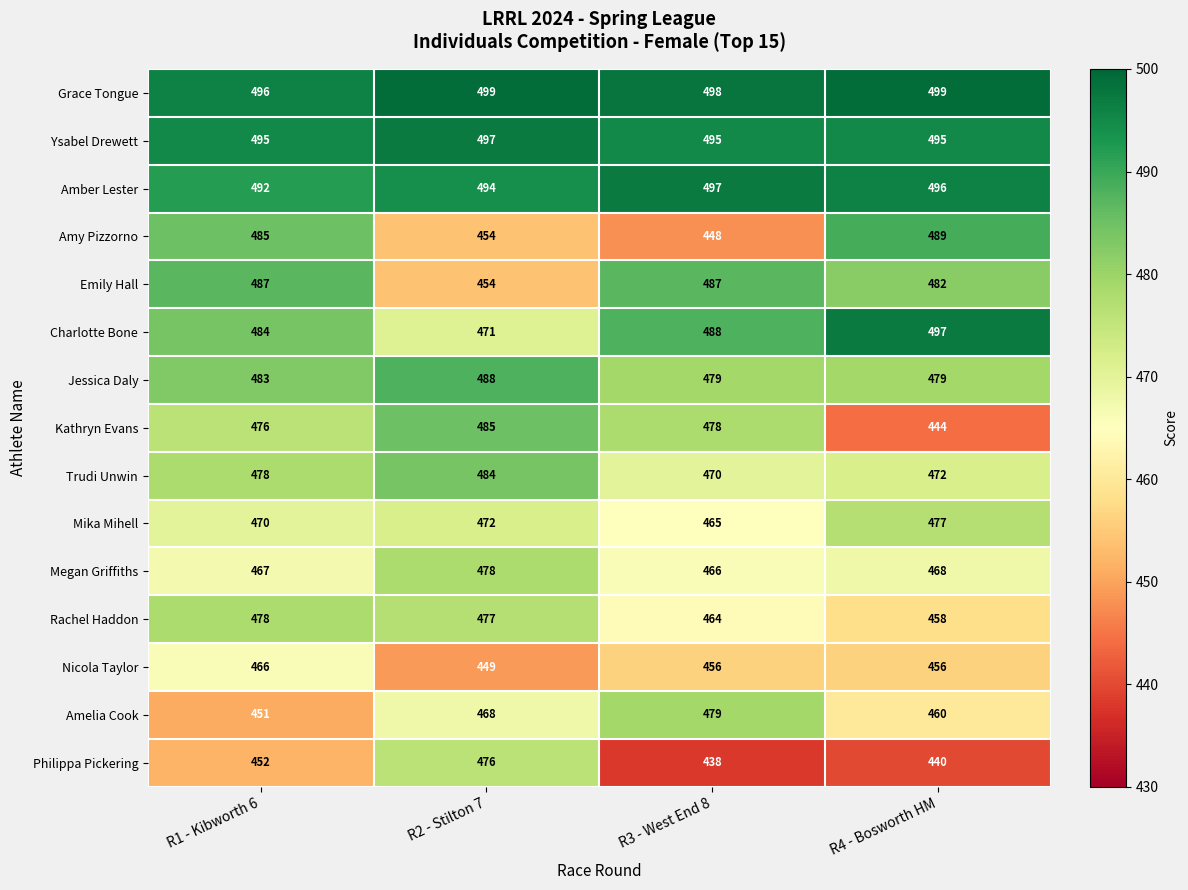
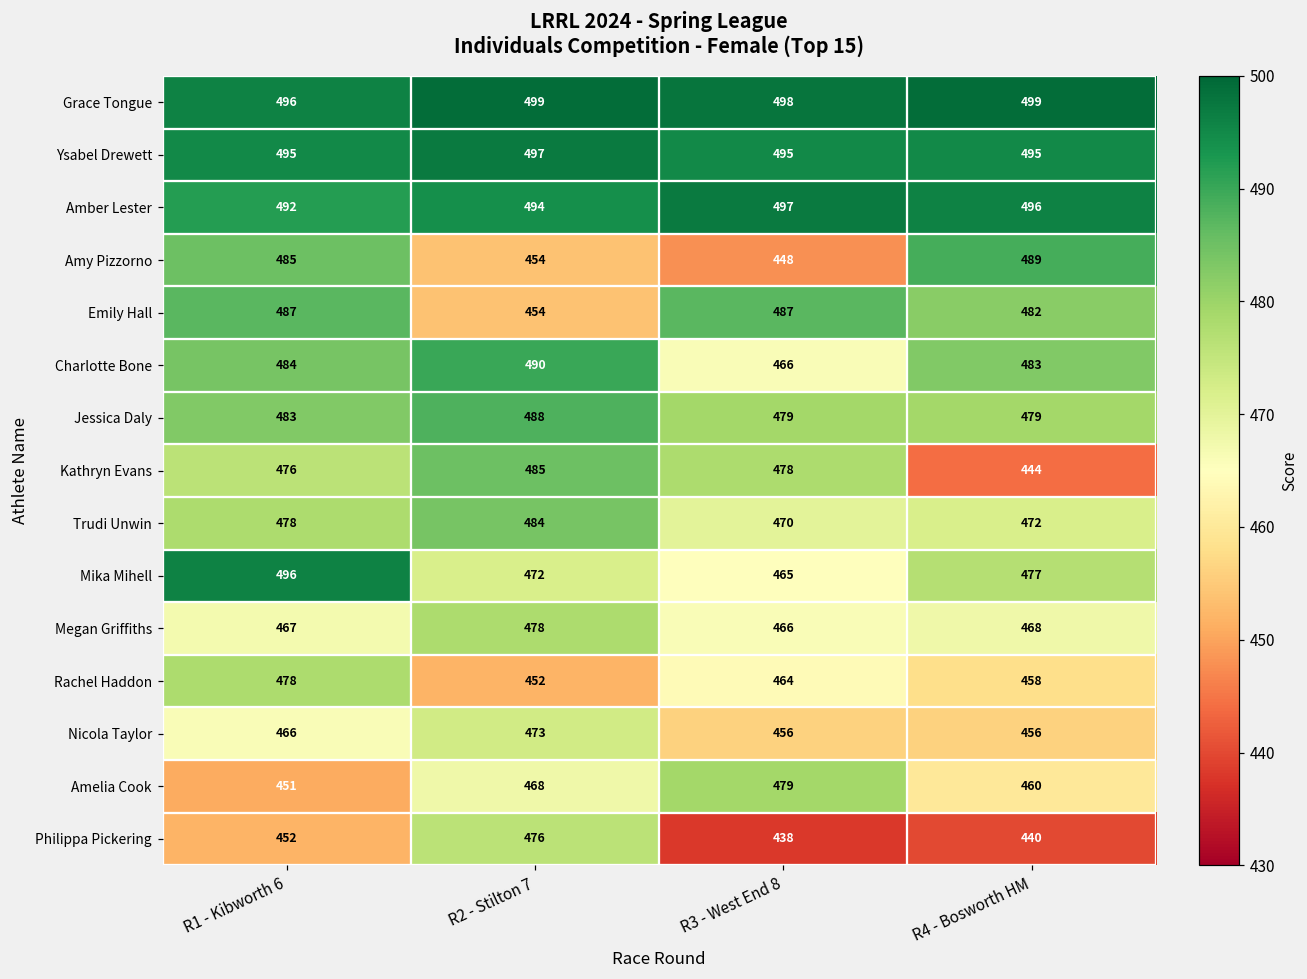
Charlotte Bone, R2 - Stilton 7: 471 -> 490
Charlotte Bone, R3 - West End 8: 488 -> 466
Charlotte Bone, R4 - Bosworth HM: 497 -> 483
Mika Mihell, R1 - Kibworth 6: 470 -> 496
Rachel Haddon, R2 - Stilton 7: 477 -> 452
Nicola Taylor, R2 - Stilton 7: 449 -> 473
